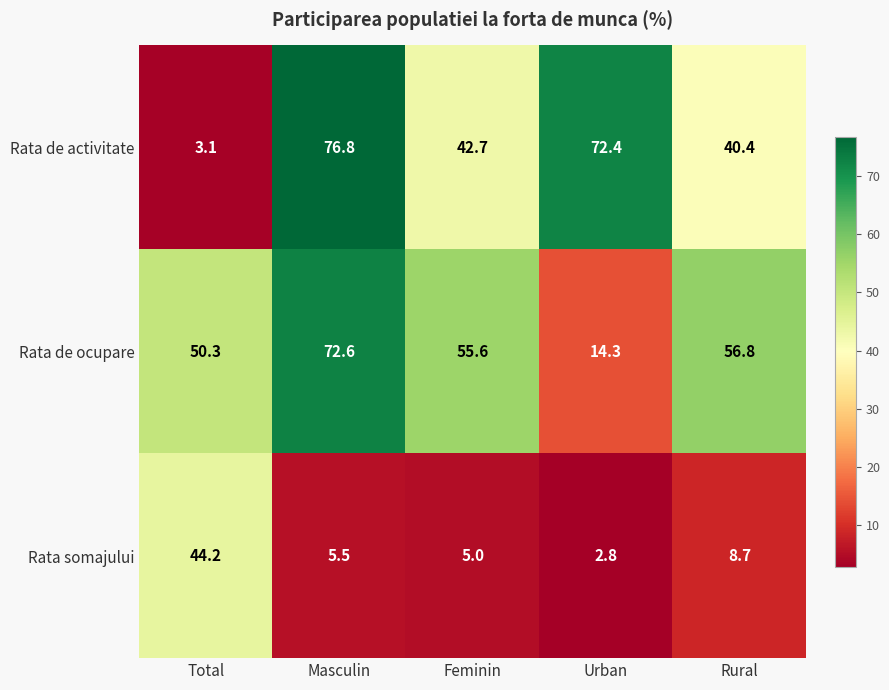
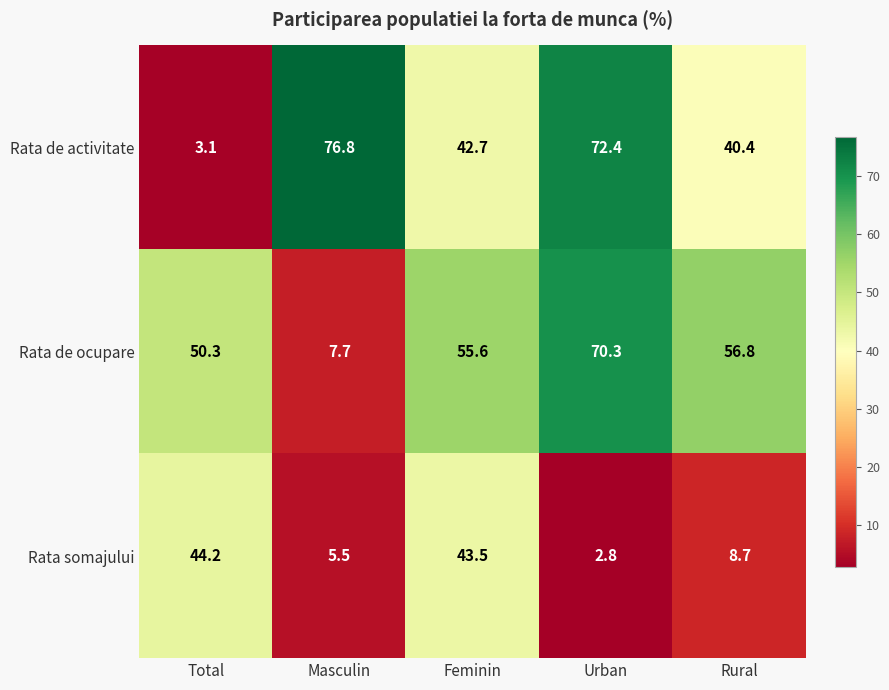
Rata de ocupare, Masculin: 72.6 -> 7.7
Rata de ocupare, Urban: 14.3 -> 70.3
Rata somajului, Feminin: 5.0 -> 43.5
